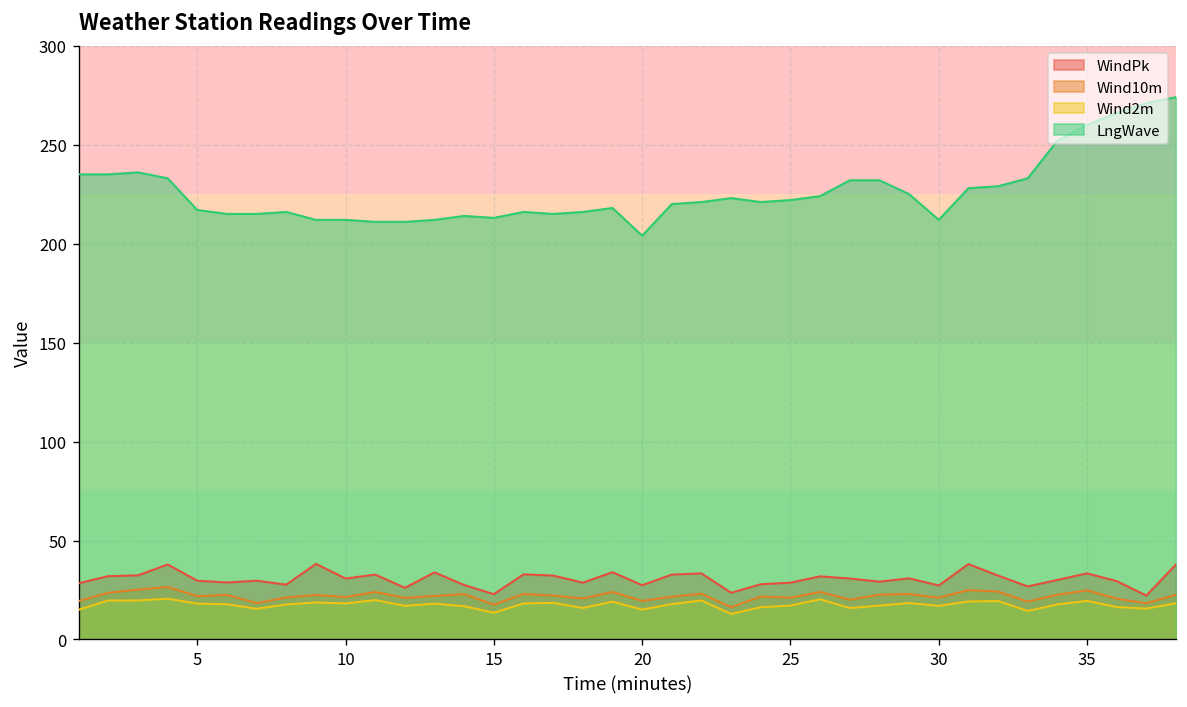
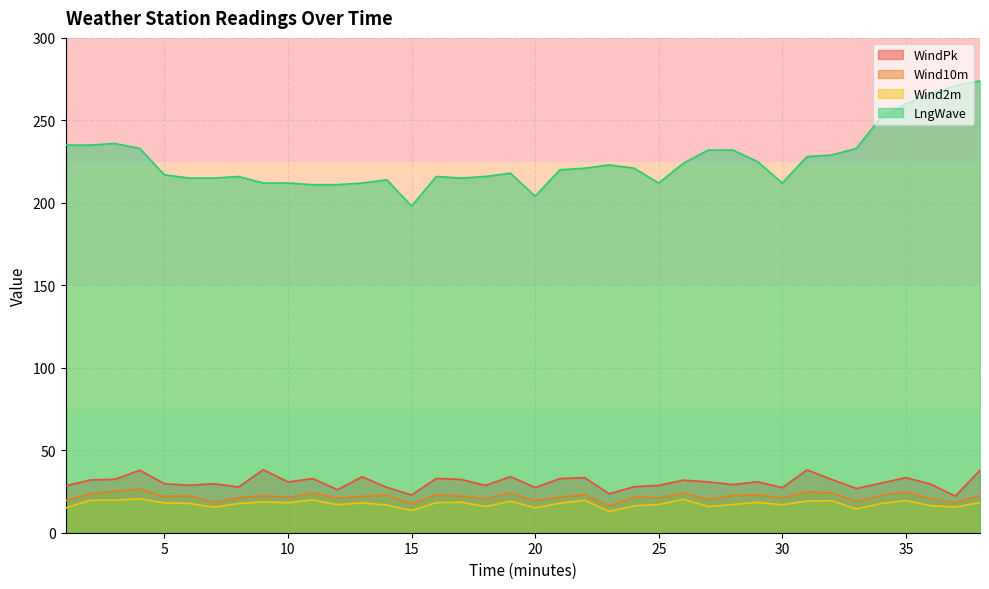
LngWave, 15: 213 -> 198
LngWave, 25: 222 -> 212
